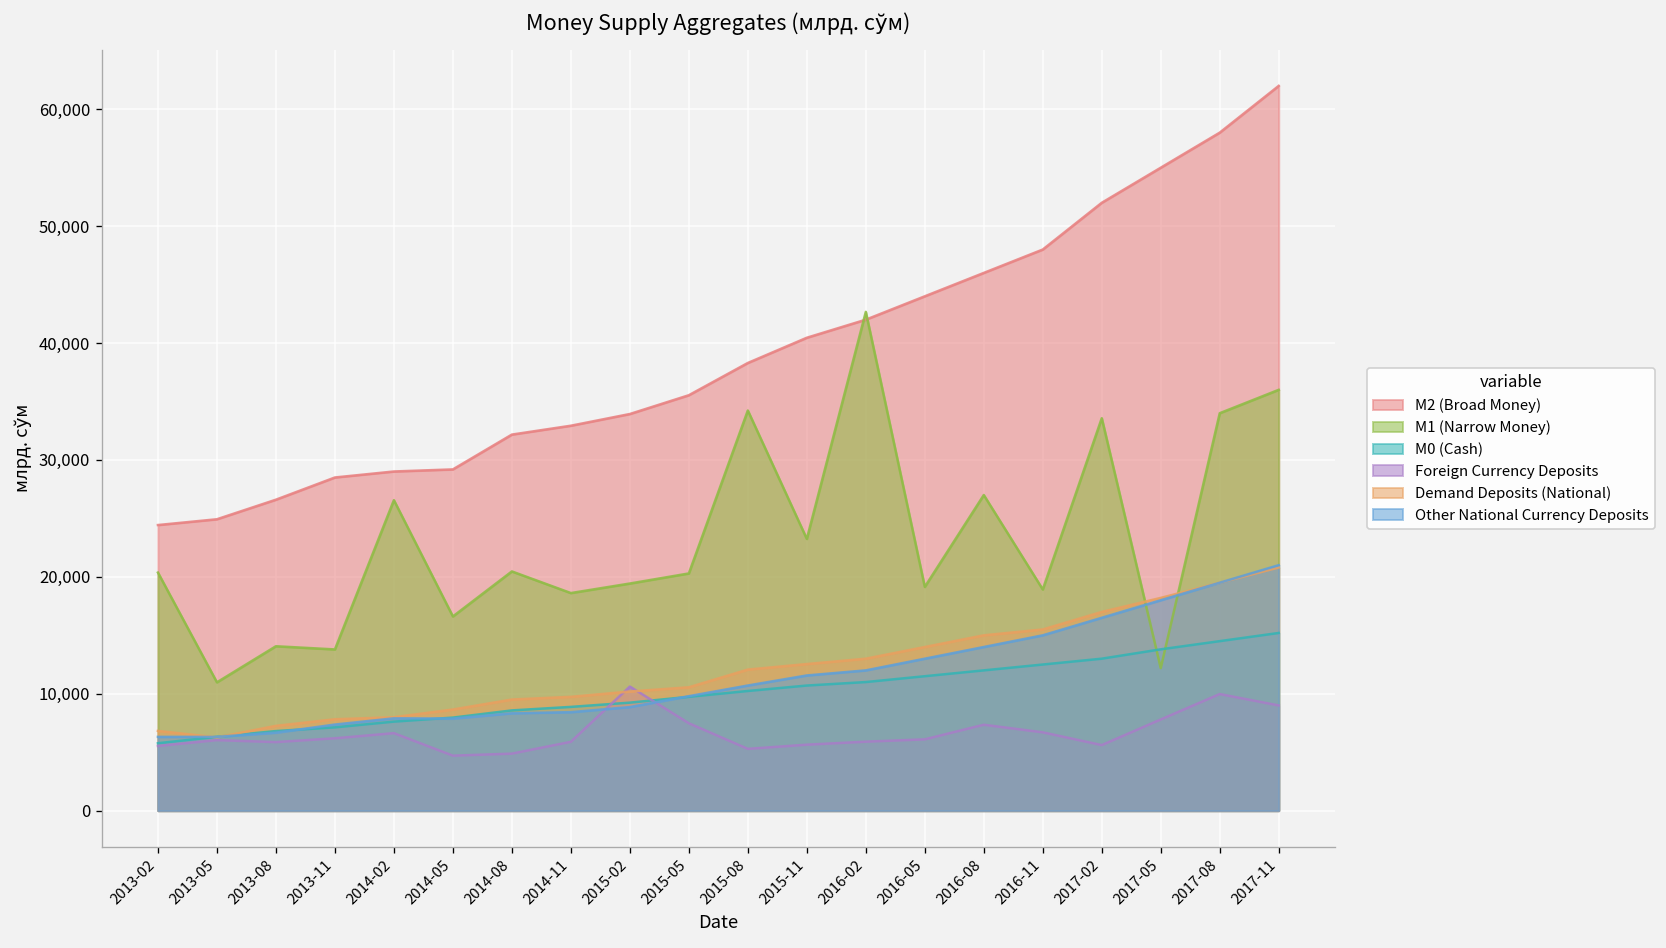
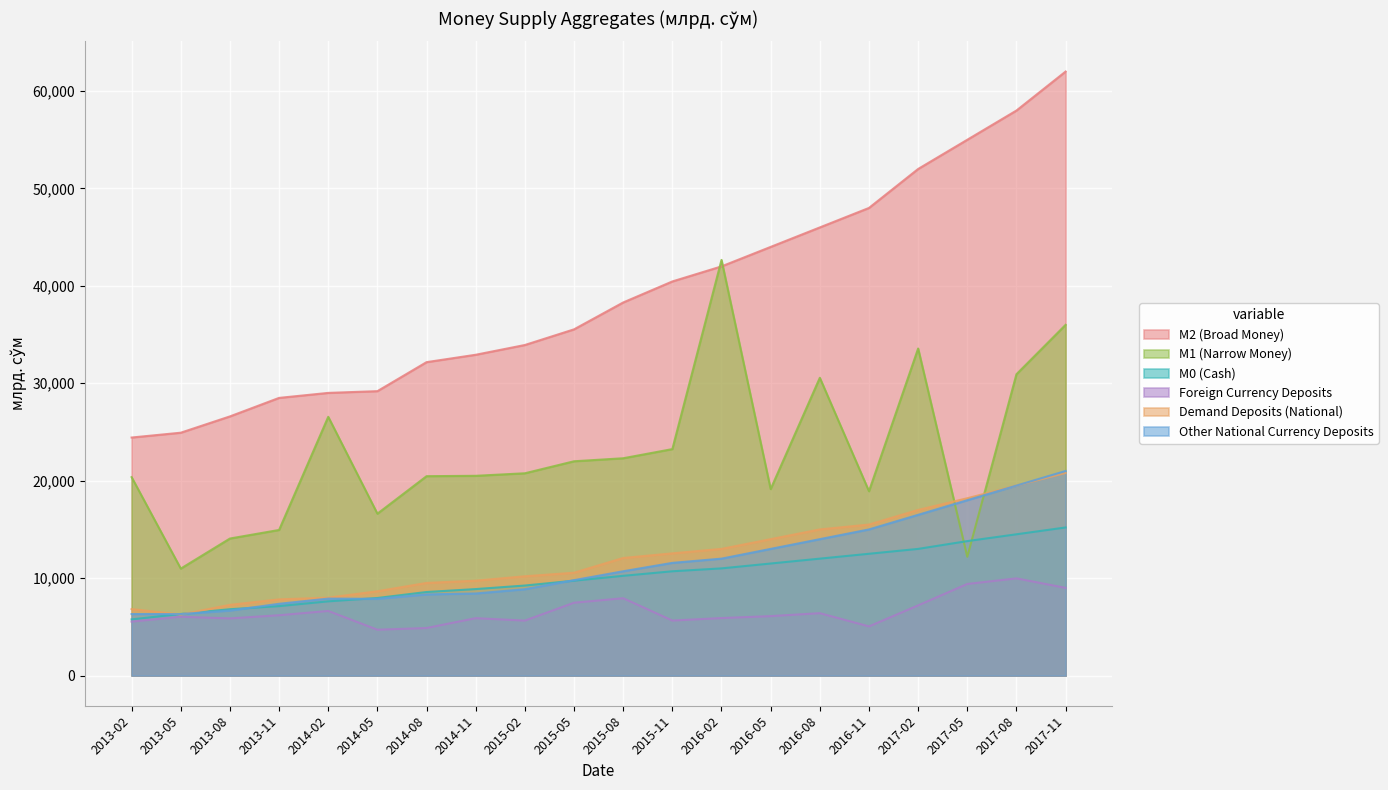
M1 (Narrow Money), 2013-11: 14,000 -> 15,000
M1 (Narrow Money), 2014-11: 19,000 -> 21,000
M1 (Narrow Money), 2015-02: 19,000 -> 21,000
Foreign Currency Deposits, 2015-02: 11,000 -> 6,000
M1 (Narrow Money), 2015-05: 20,000 -> 22,000
M1 (Narrow Money), 2015-08: 34,000 -> 22,000
Foreign Currency Deposits, 2015-08: 5,000 -> 8,000
M1 (Narrow Money), 2016-08: 27,000 -> 31,000
Foreign Currency Deposits, 2016-08: 7,000 -> 6,000
Foreign Currency Deposits, 2016-11: 7,000 -> 5,000
Foreign Currency Deposits, 2017-02: 6,000 -> 7,000
Foreign Currency Deposits, 2017-05: 8,000 -> 9,000
M1 (Narrow Money), 2017-08: 34,000 -> 31,000
